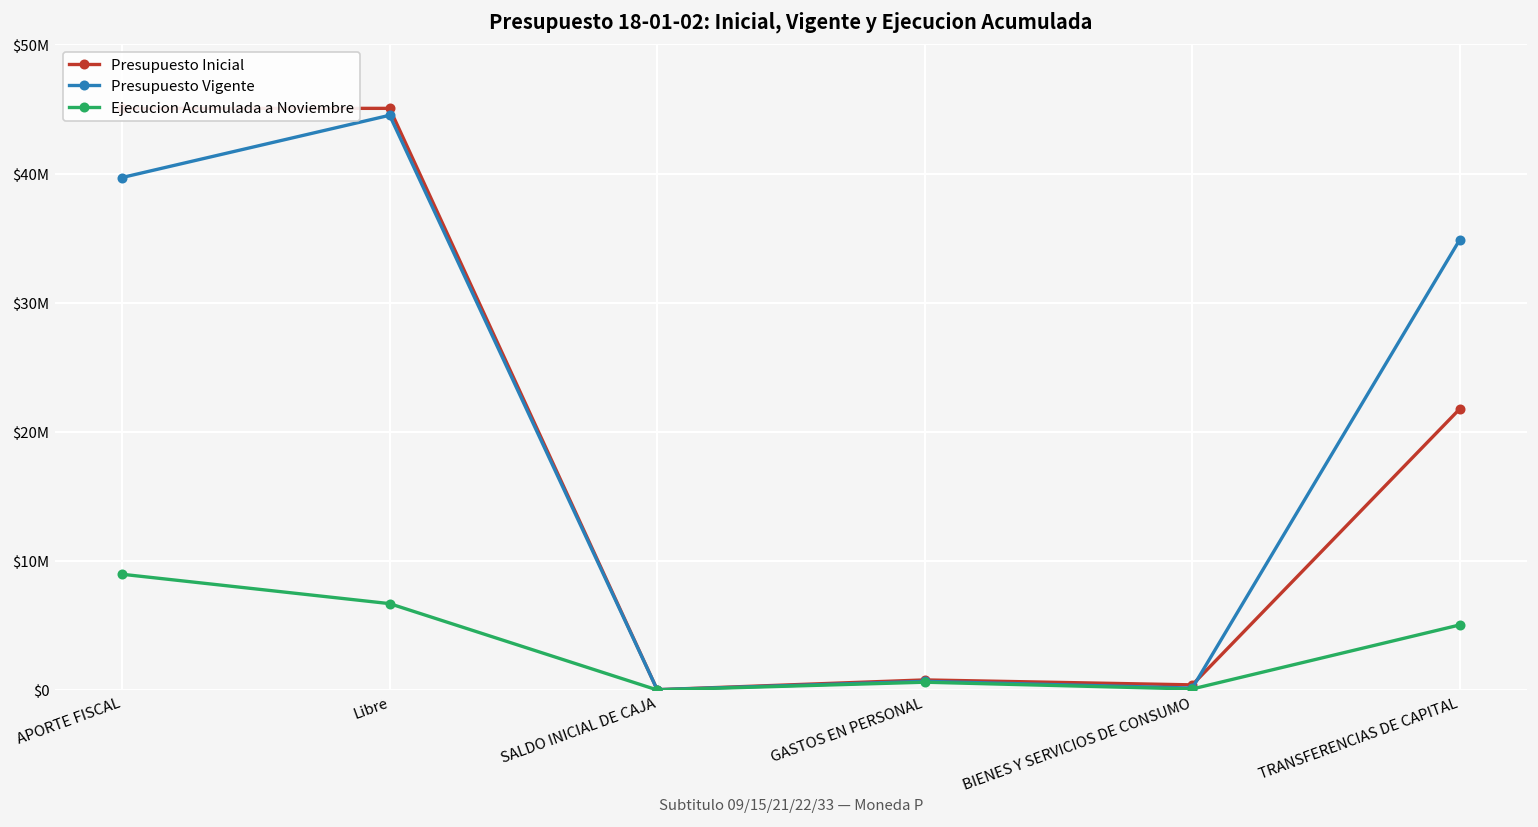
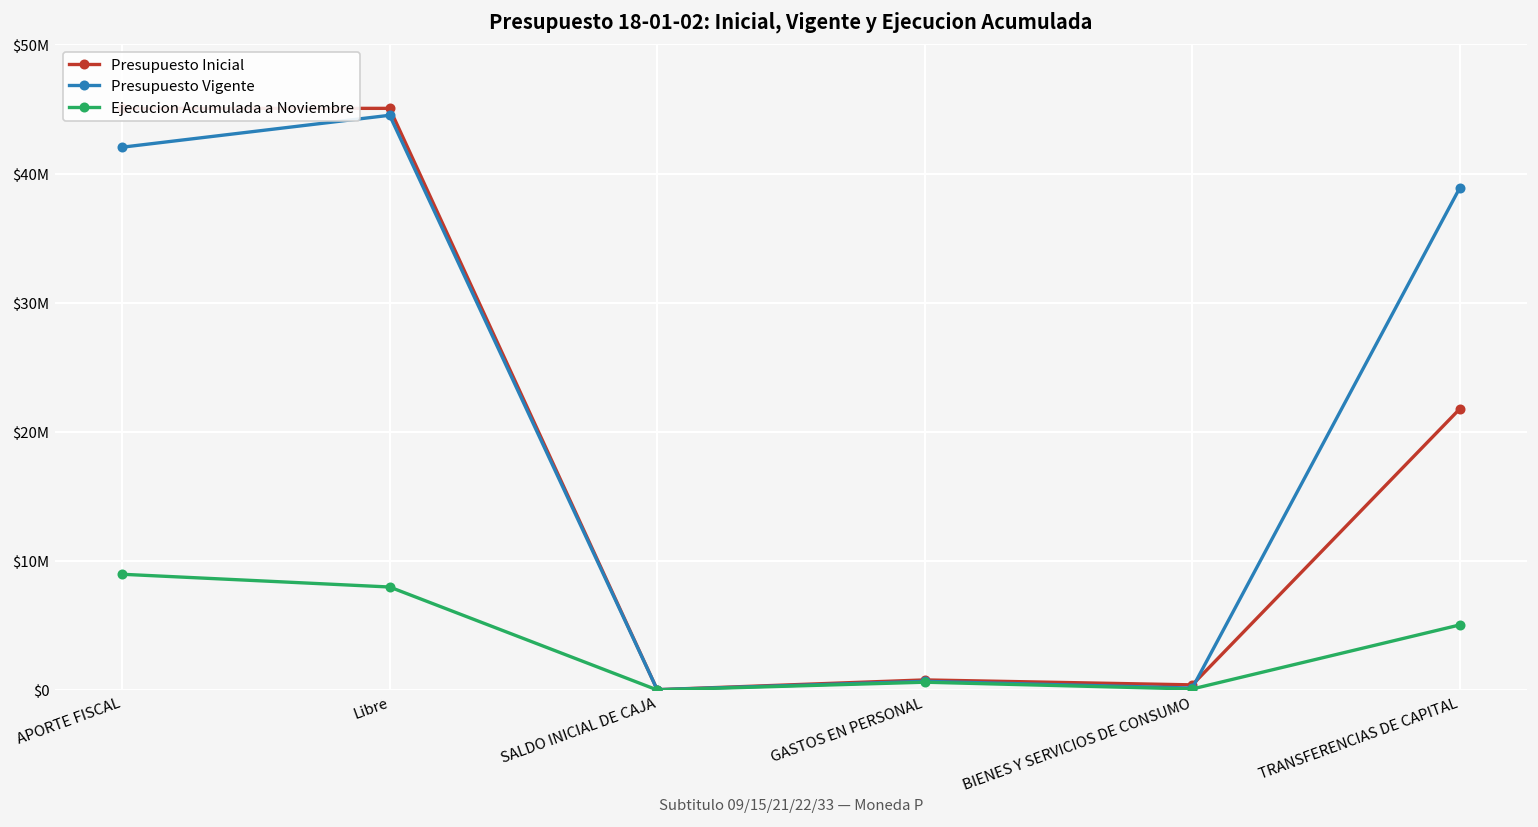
Presupuesto Vigente, APORTE FISCAL: $39700000 -> $42000000
Ejecucion Acumulada a Noviembre, Libre: $6700000 -> $8000000
Presupuesto Vigente, TRANSFERENCIAS DE CAPITAL: $34900000 -> $38900000
